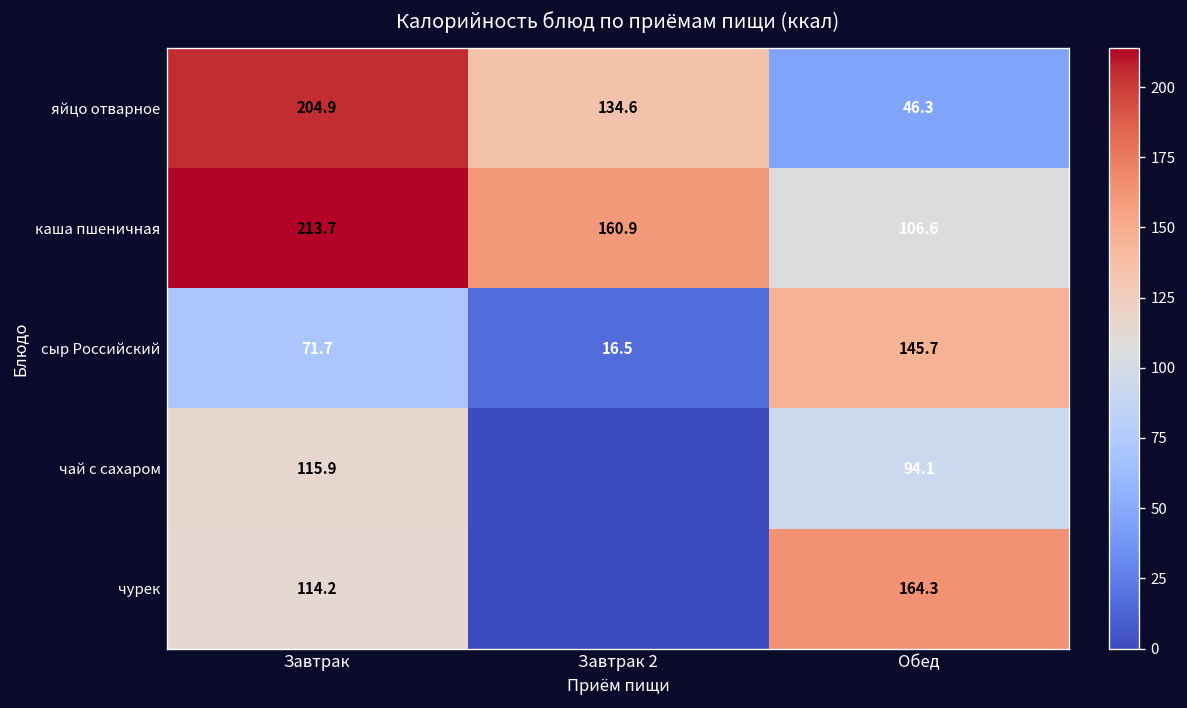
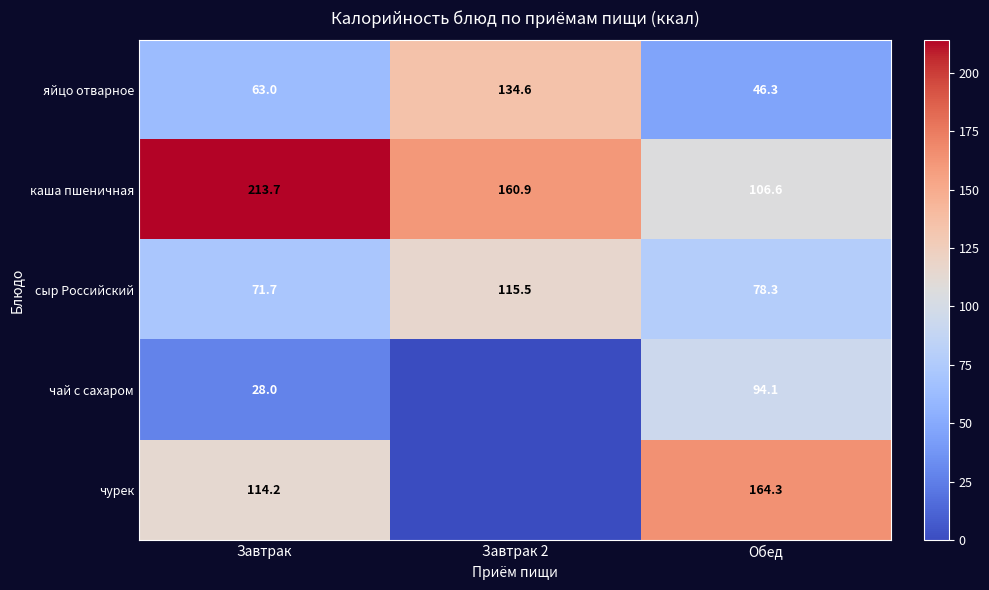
яйцо отварное, Завтрак: 204.9 -> 63.0
сыр Российский, Завтрак 2: 16.5 -> 115.5
сыр Российский, Обед: 145.7 -> 78.3
чай с сахаром, Завтрак: 115.9 -> 28.0
